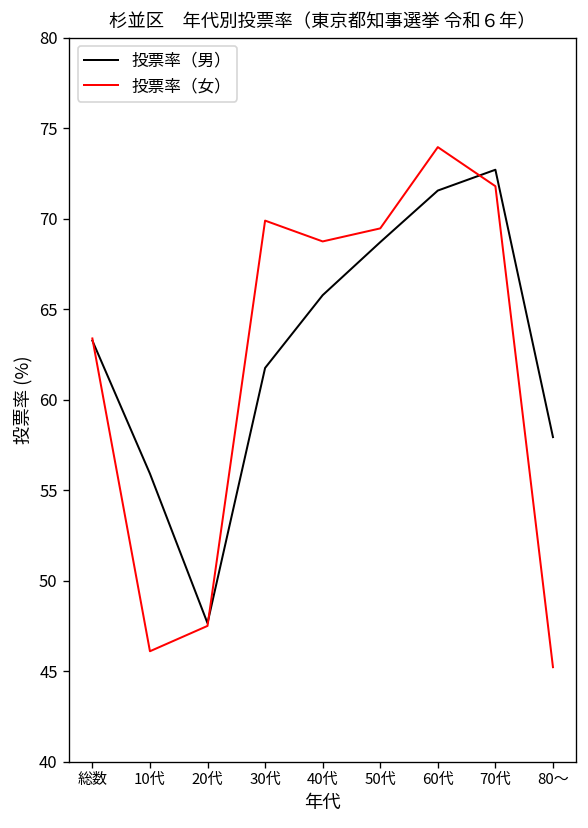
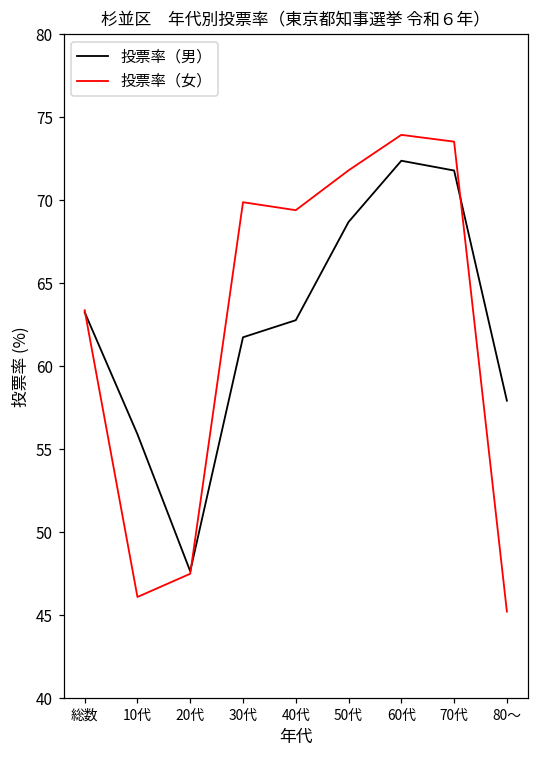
投票率（男）, 40代: 65.8 -> 62.8
投票率（女）, 40代: 68.7 -> 69.4
投票率（女）, 50代: 69.5 -> 71.8
投票率（男）, 60代: 71.6 -> 72.4
投票率（男）, 70代: 72.7 -> 71.8
投票率（女）, 70代: 71.8 -> 73.5
